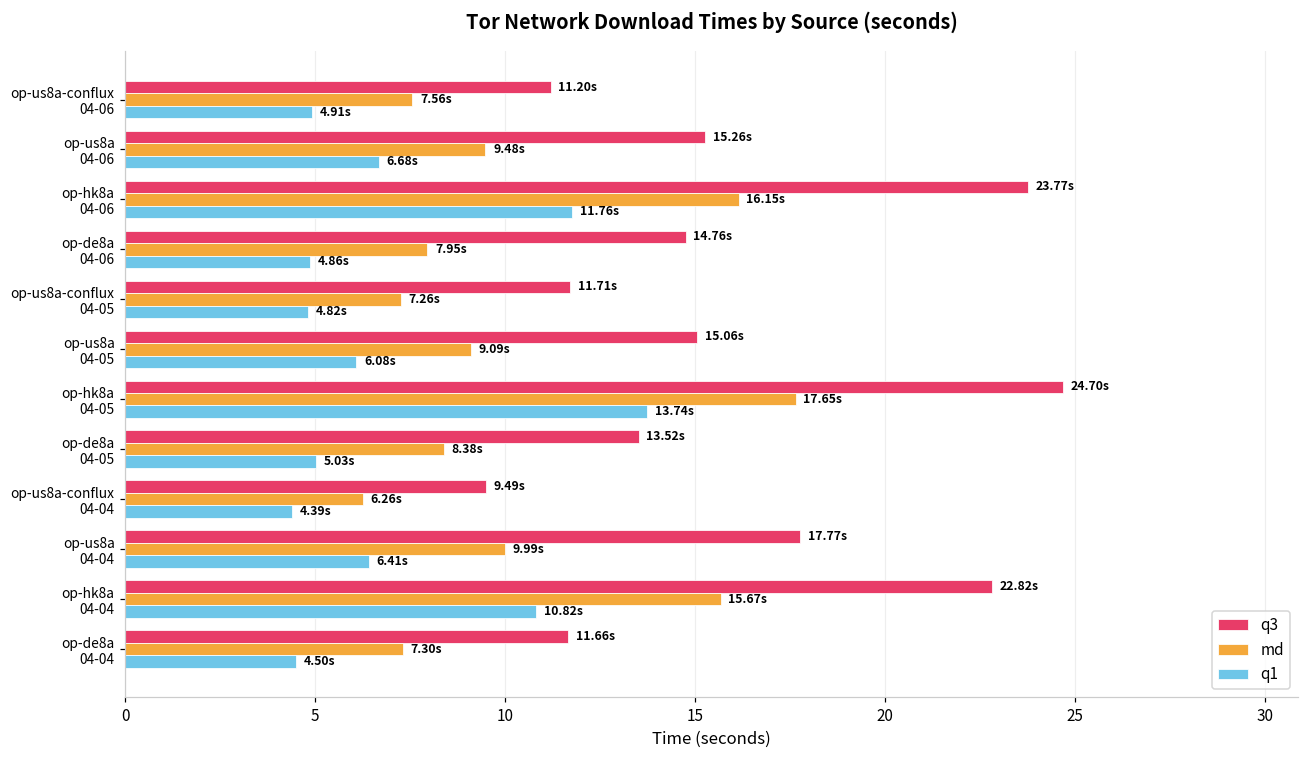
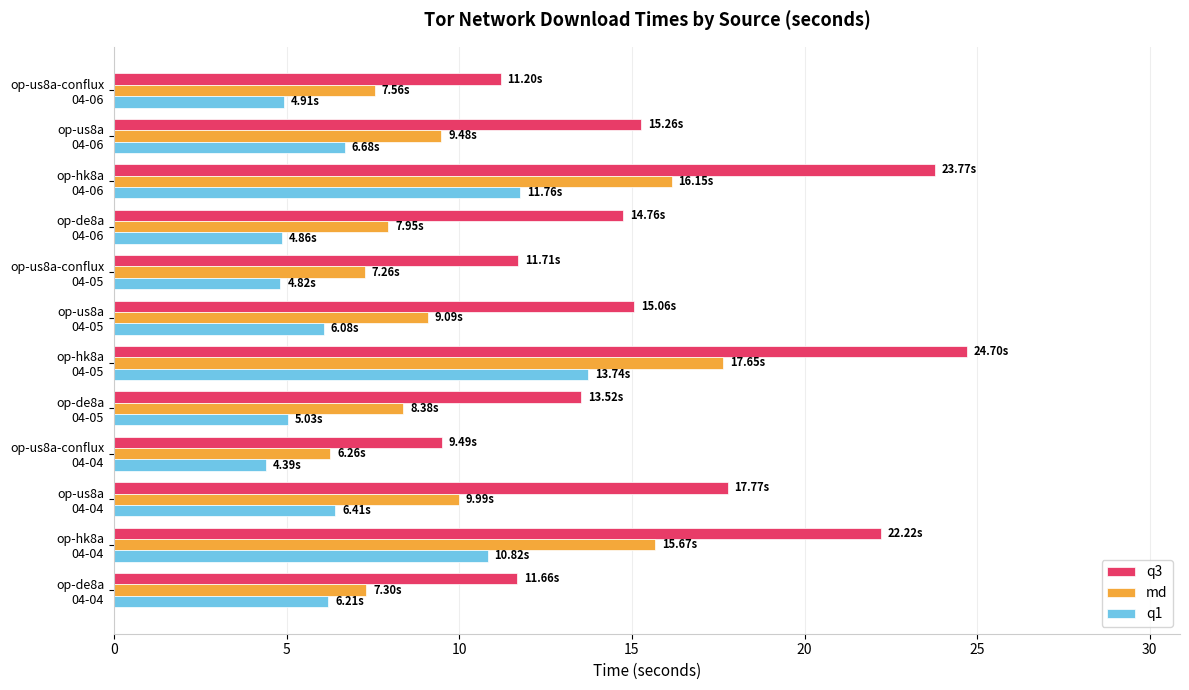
q3, op-hk8a 04-04: 22.82s -> 22.22s
q1, op-de8a 04-04: 4.50s -> 6.21s
